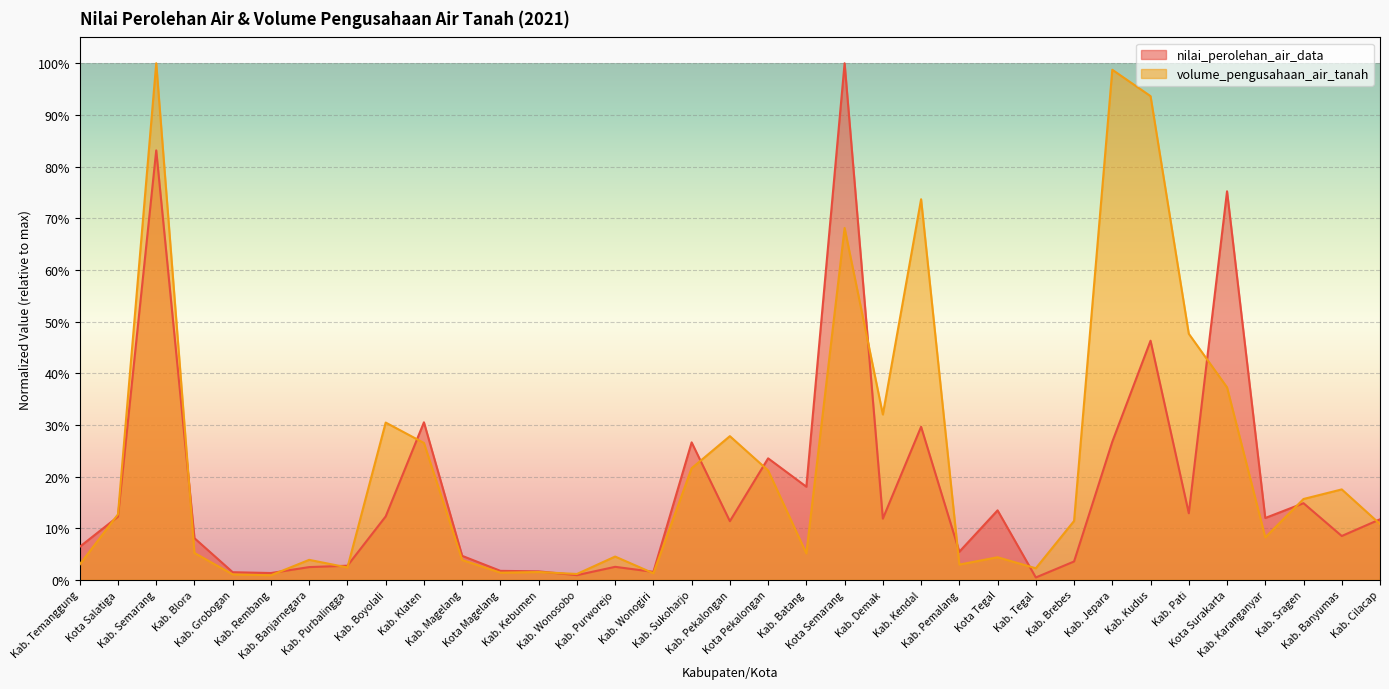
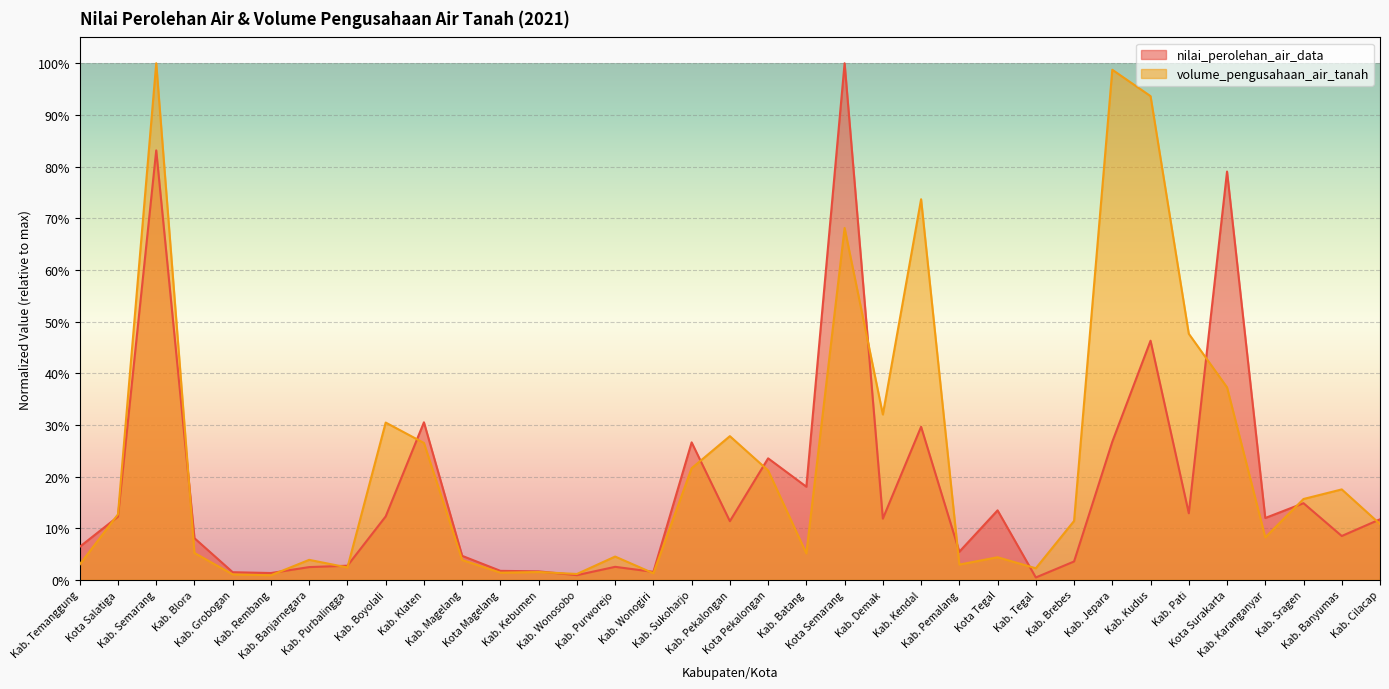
nilai_perolehan_air_data, Kota Surakarta: 75% -> 79%
